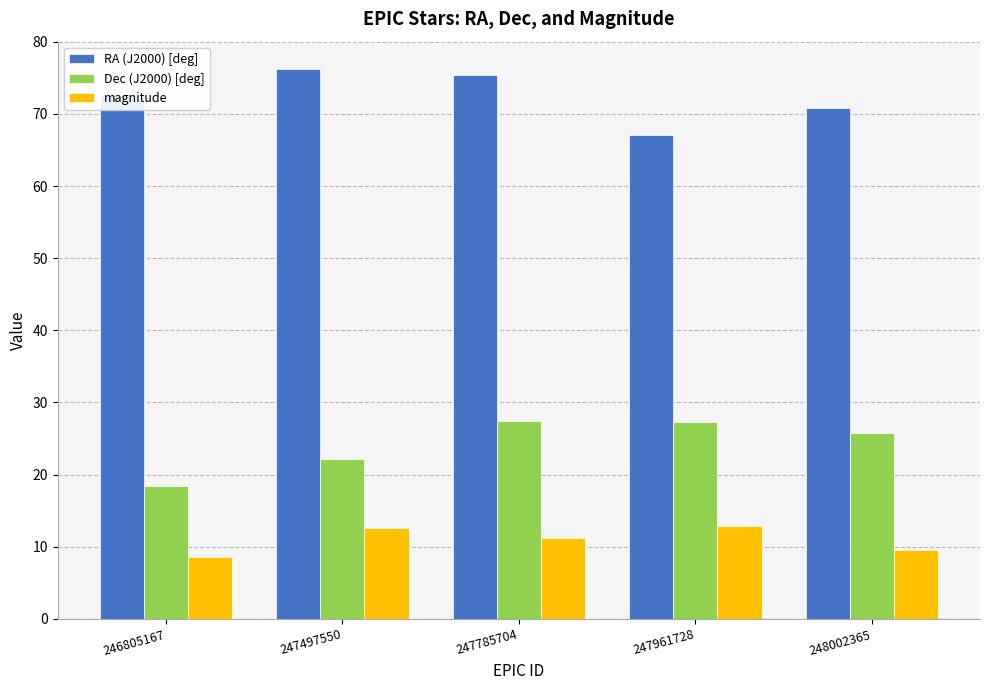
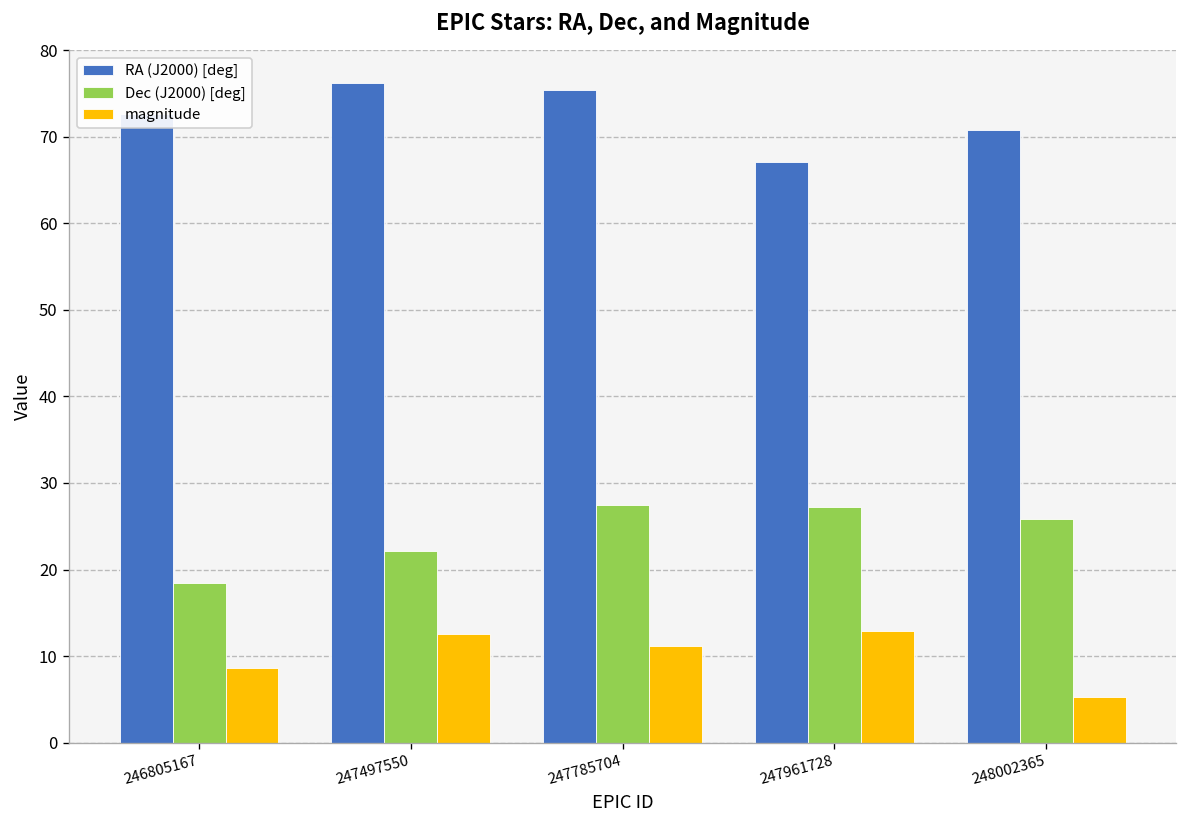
magnitude, 248002365: 9 -> 5
